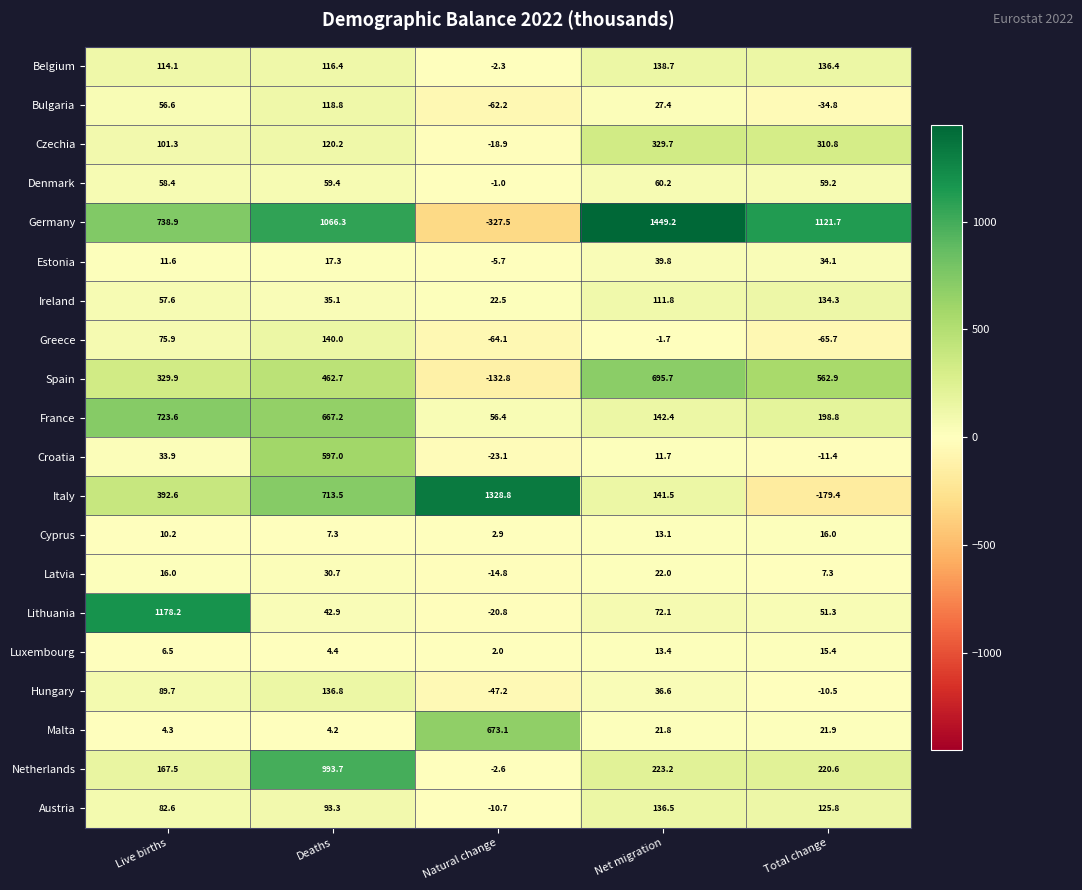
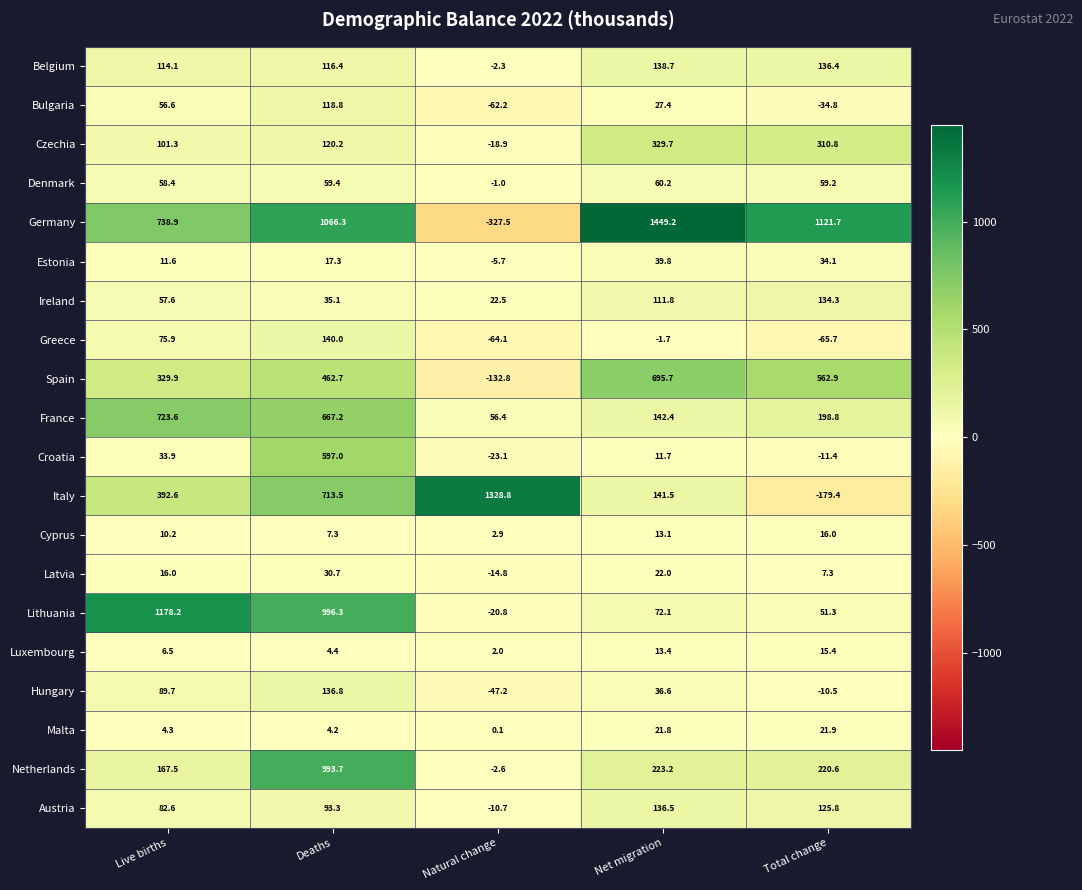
Lithuania, Deaths: 42.9 -> 996.3
Malta, Natural change: 673.1 -> 0.1
